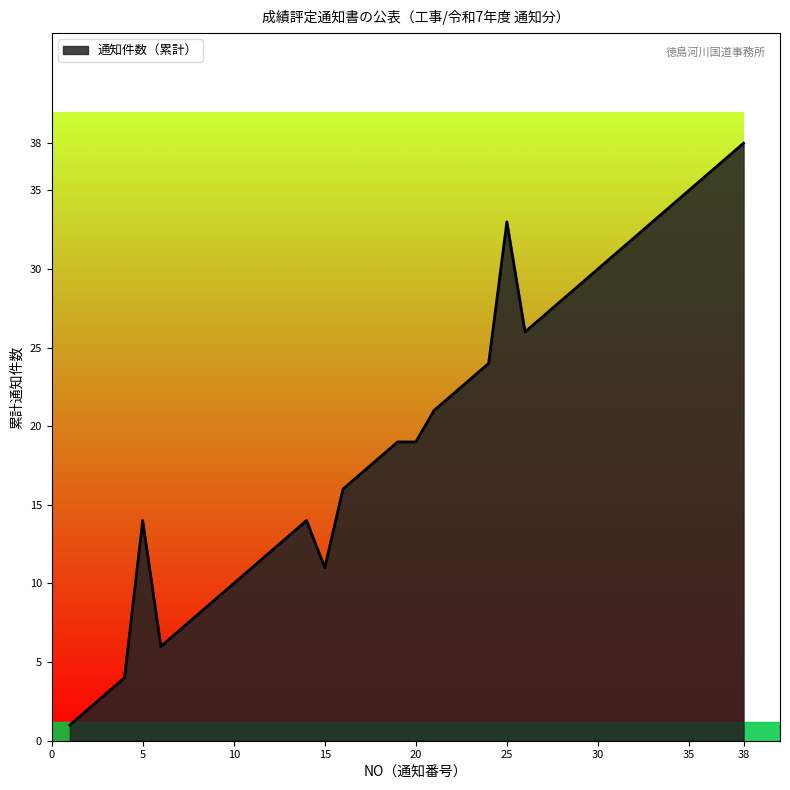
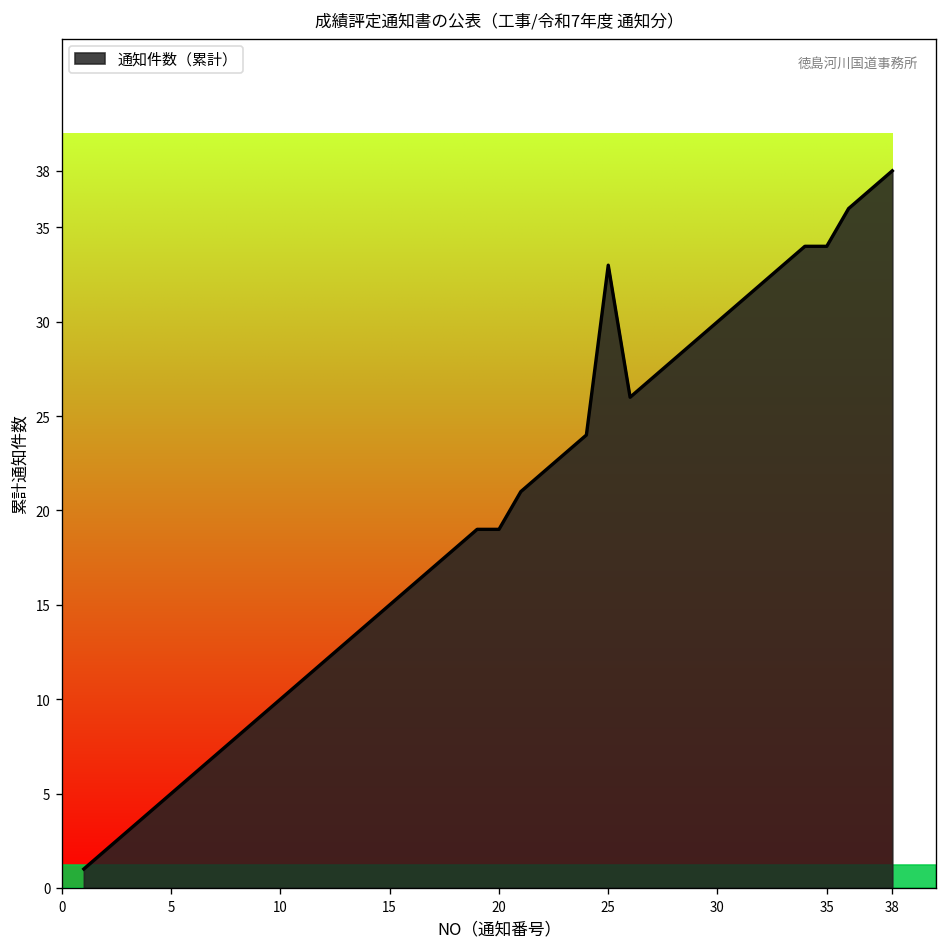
5: 14 -> 5
15: 11 -> 15
35: 35 -> 34
